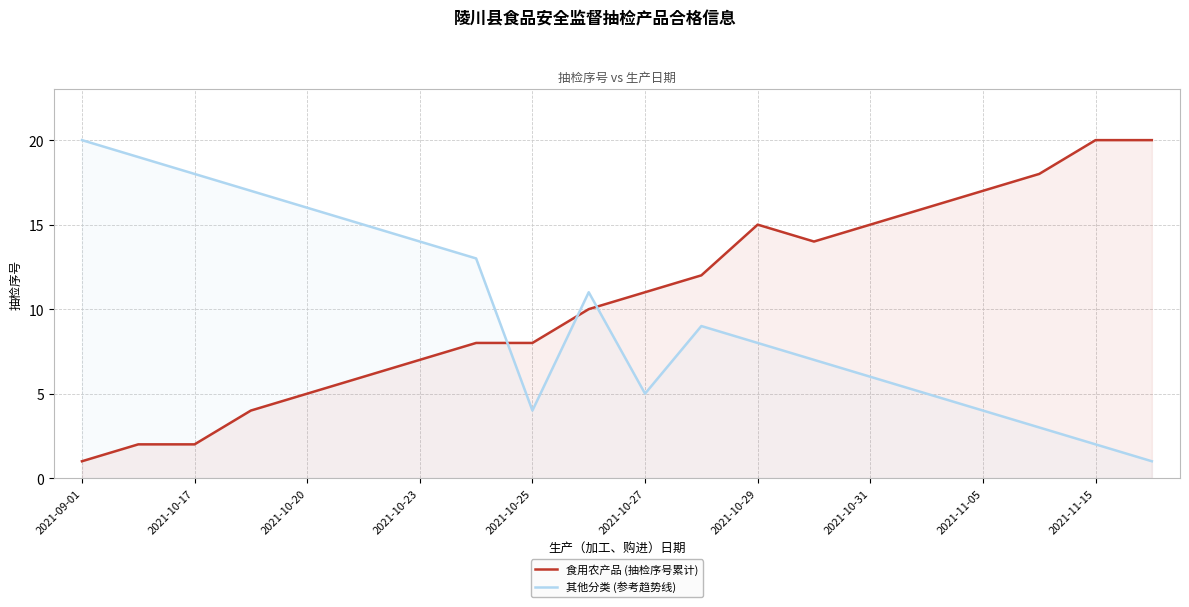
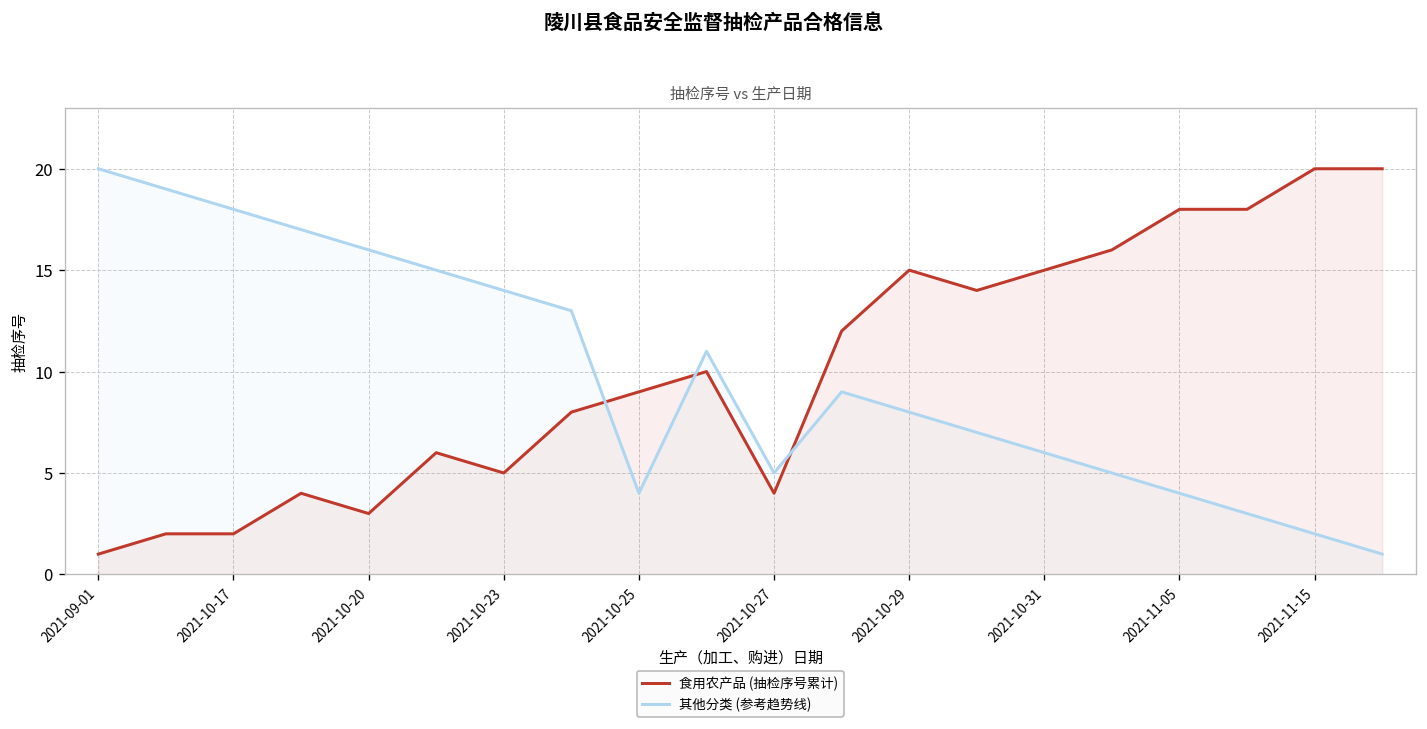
食用农产品 (抽检序号累计), 2021-10-20: 5 -> 3
食用农产品 (抽检序号累计), 2021-10-23: 7 -> 5
食用农产品 (抽检序号累计), 2021-10-25: 8 -> 9
食用农产品 (抽检序号累计), 2021-10-27: 11 -> 4
食用农产品 (抽检序号累计), 2021-11-05: 17 -> 18
